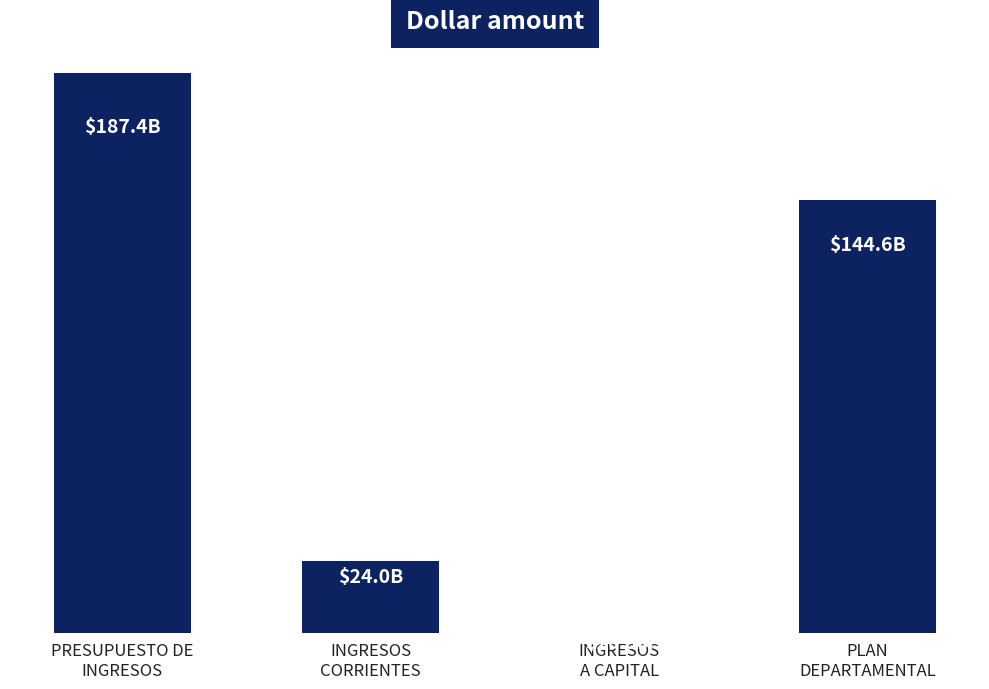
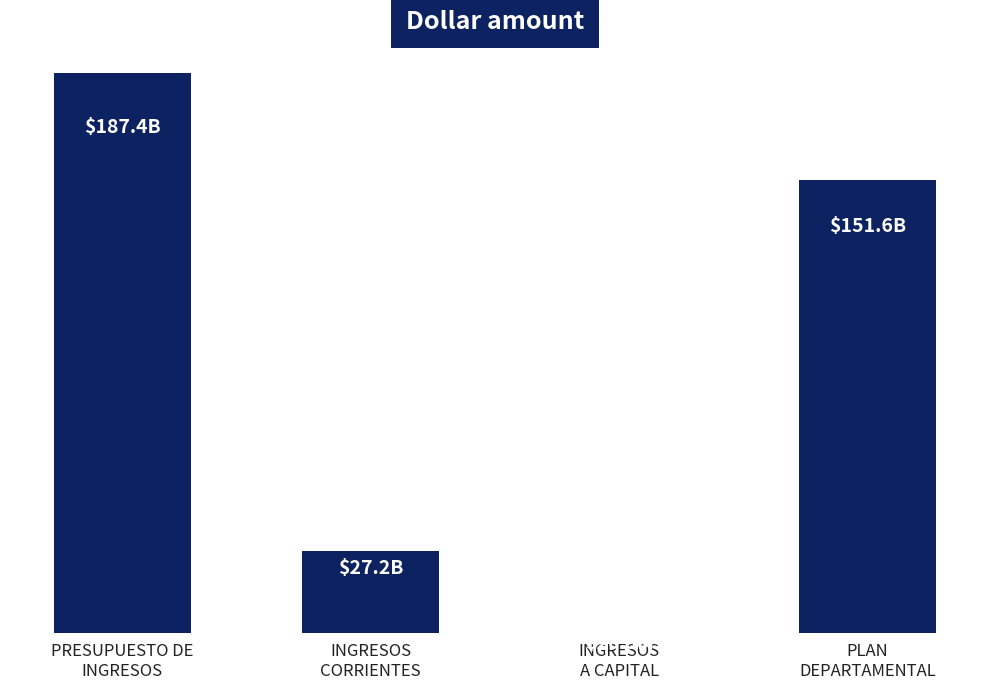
INGRESOS CORRIENTES: $24.0B -> $27.2B
PLAN DEPARTAMENTAL: $144.6B -> $151.6B
